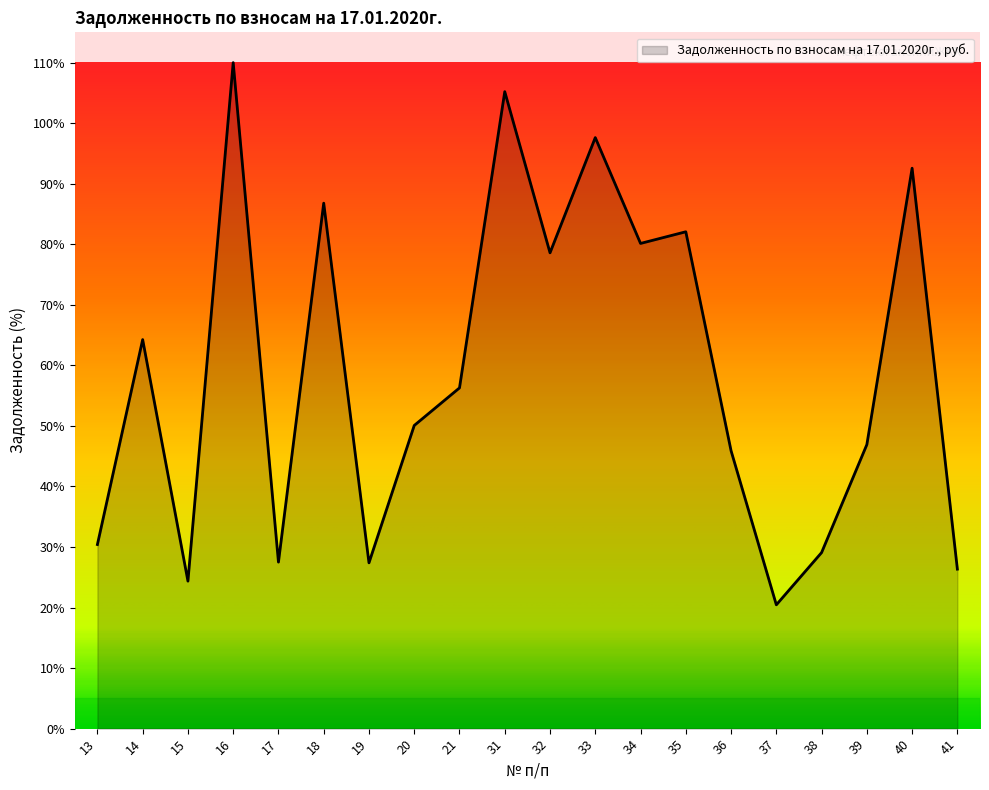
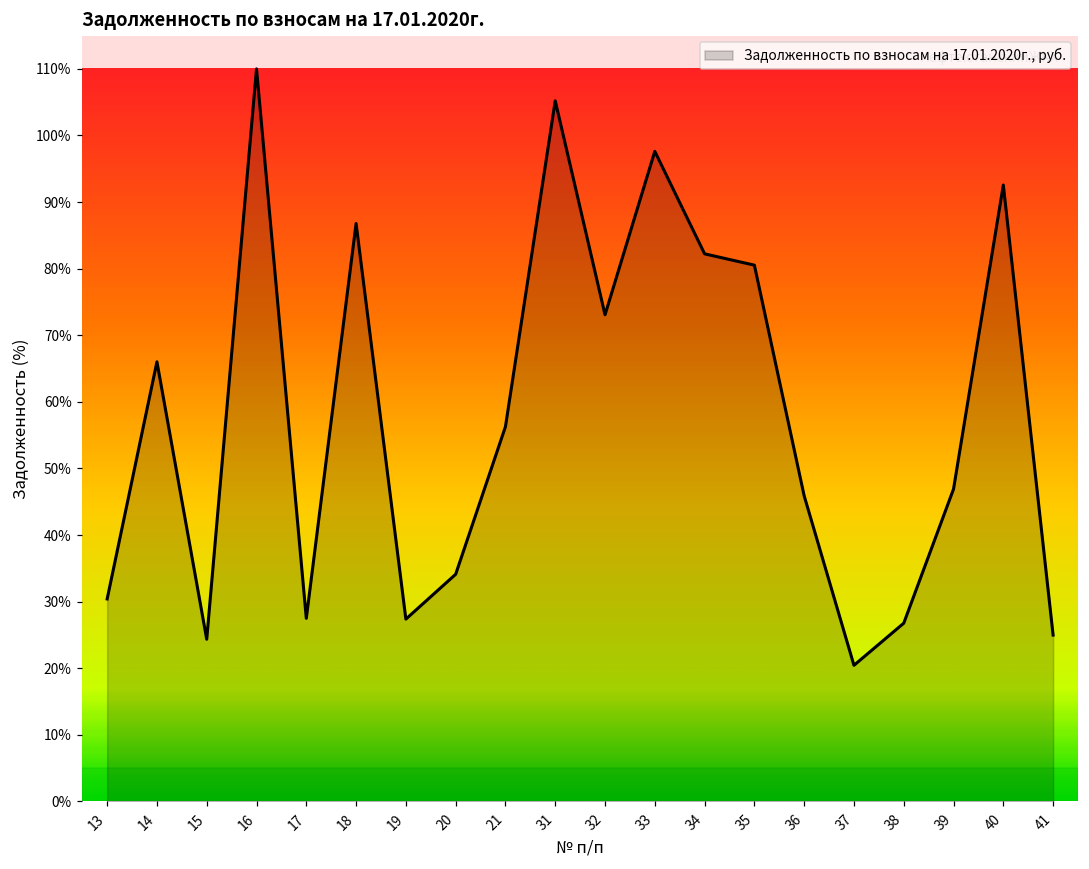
14: 64% -> 66%
20: 50% -> 34%
32: 79% -> 73%
34: 80% -> 82%
35: 82% -> 81%
38: 29% -> 27%
41: 26% -> 25%
